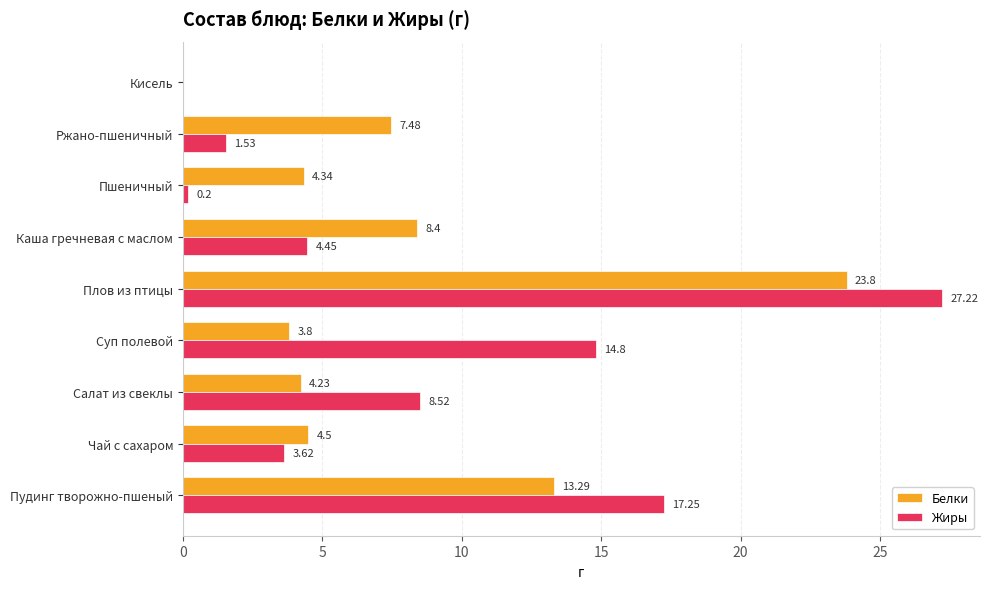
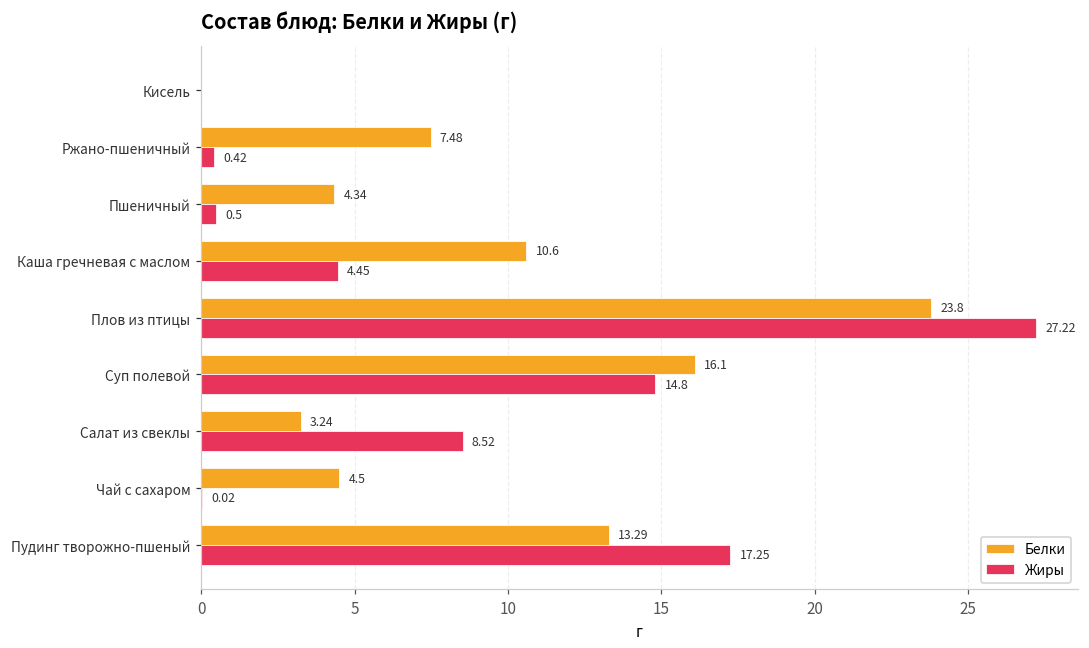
Жиры, Ржано-пшеничный: 1.53 -> 0.42
Жиры, Пшеничный: 0.2 -> 0.5
Белки, Каша гречневая с маслом: 8.4 -> 10.6
Белки, Суп полевой: 3.8 -> 16.1
Белки, Салат из свеклы: 4.23 -> 3.24
Жиры, Чай с сахаром: 3.62 -> 0.02
